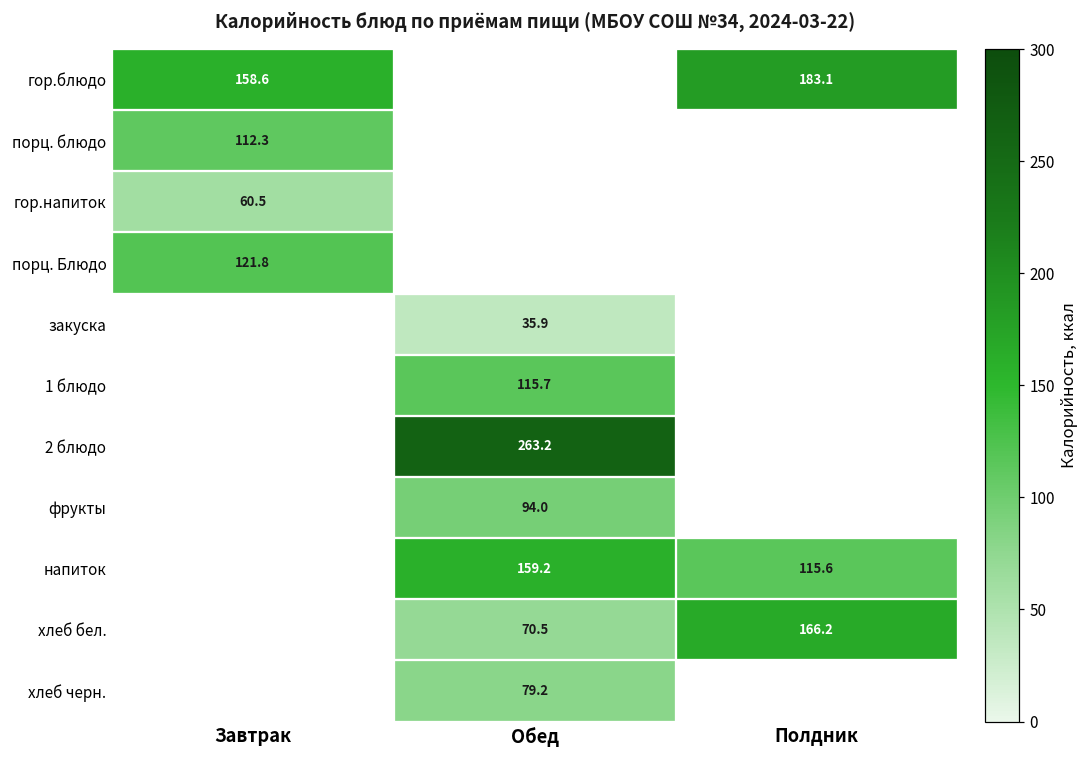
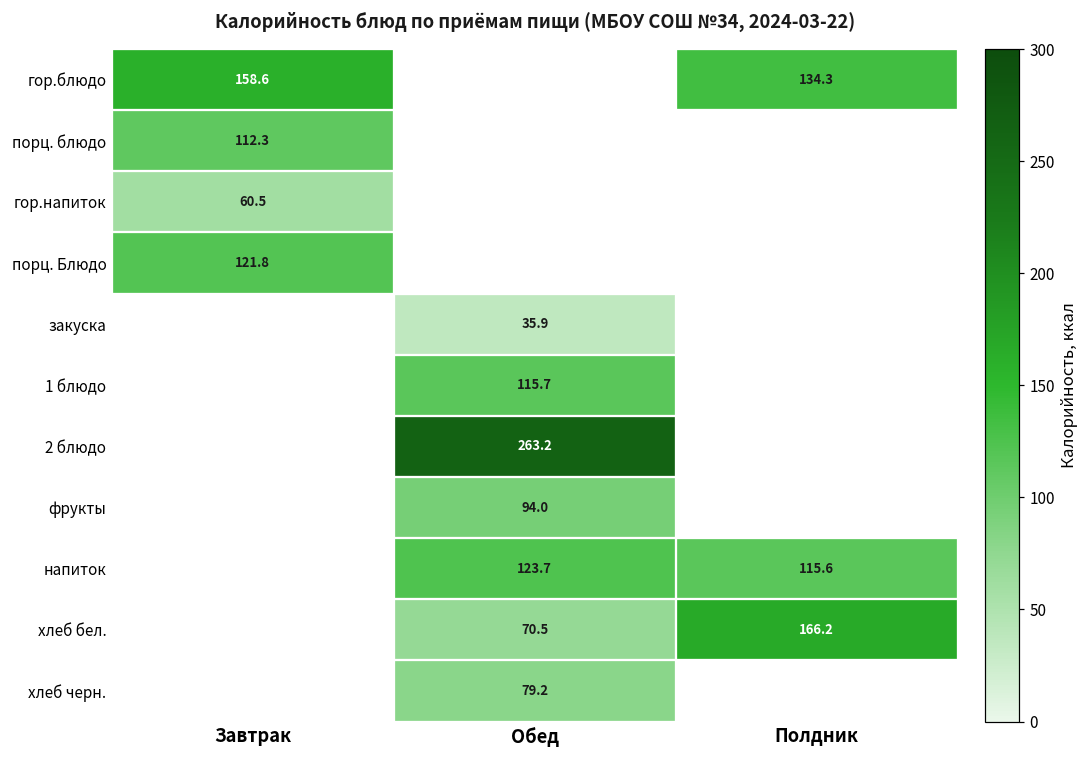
гор.блюдо, Полдник: 183.1 -> 134.3
напиток, Обед: 159.2 -> 123.7
